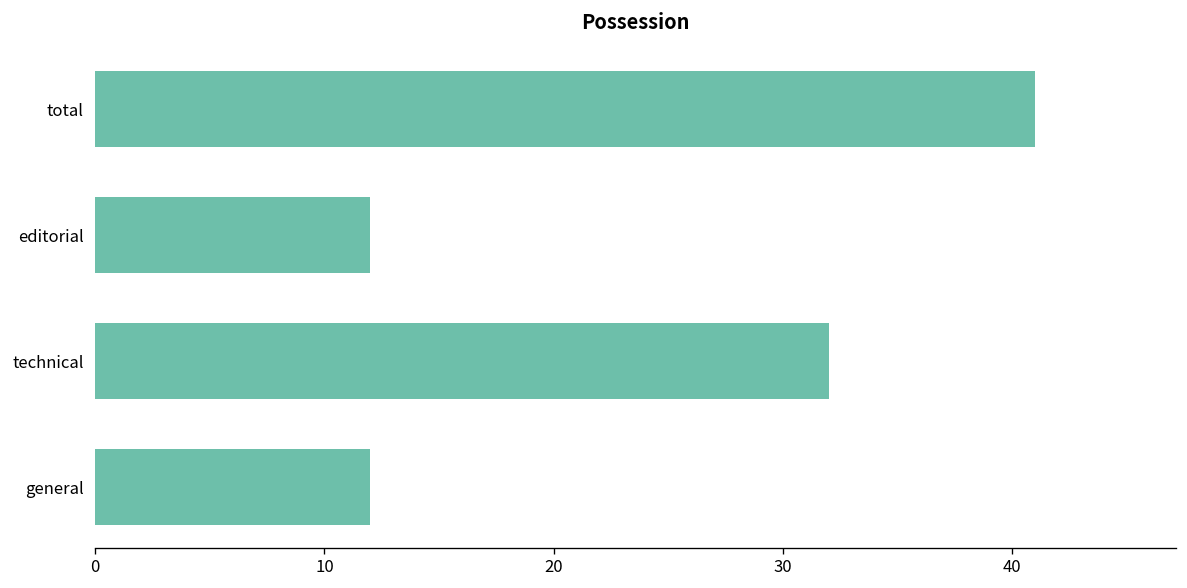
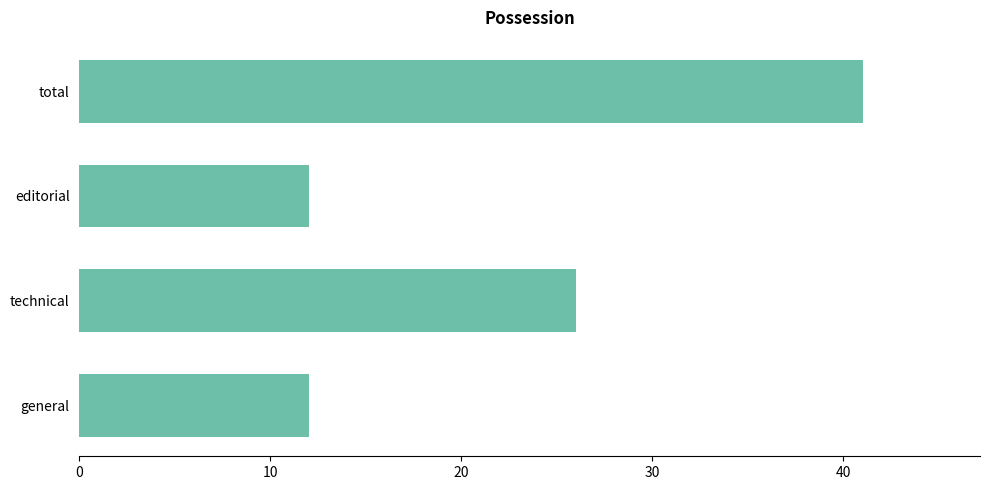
technical: 32 -> 26
